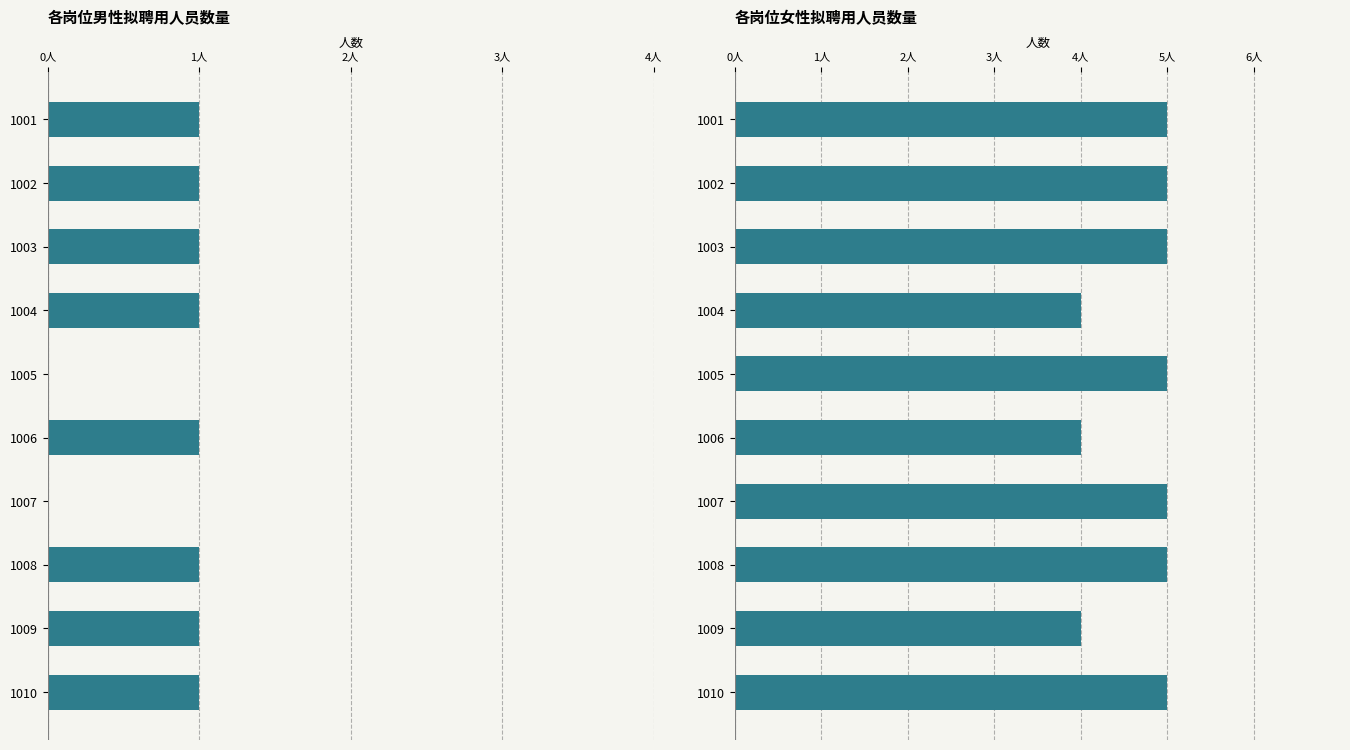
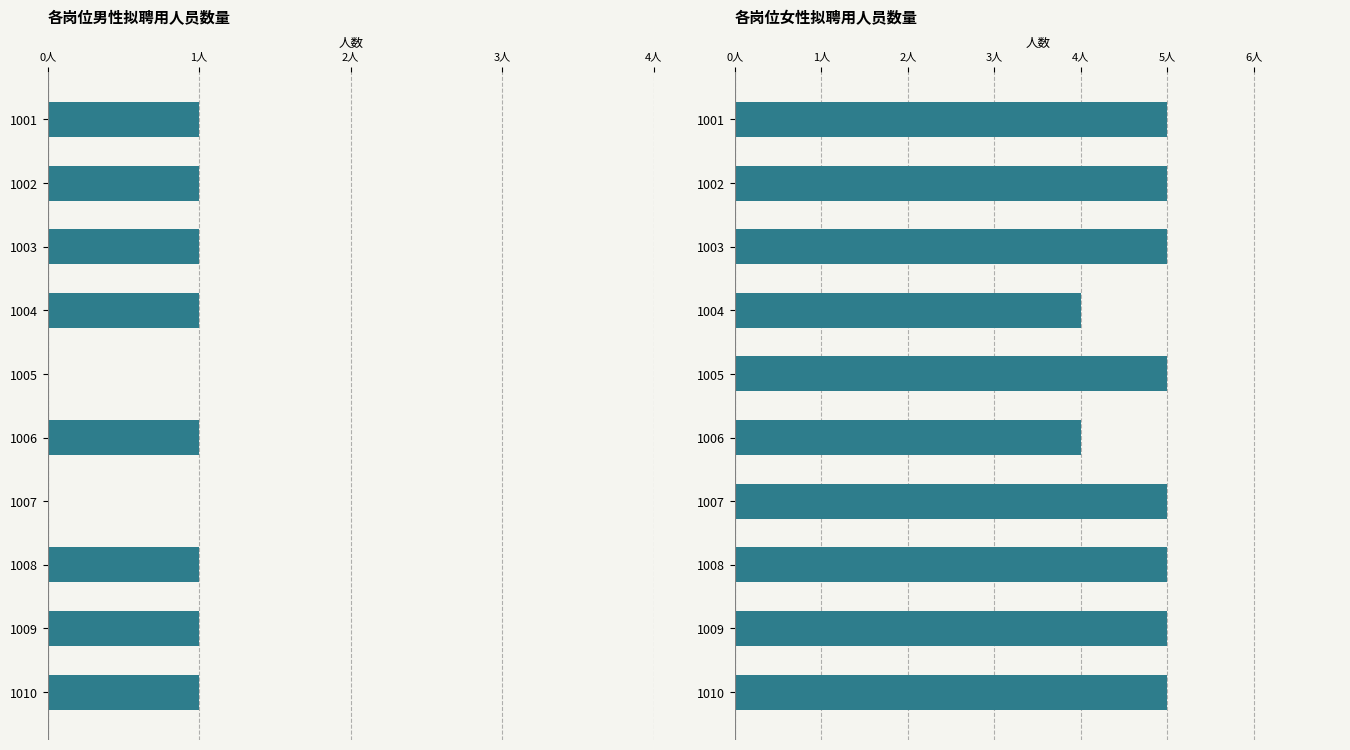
各岗位女性拟聘用人员数量, 1009: 4人 -> 5人
